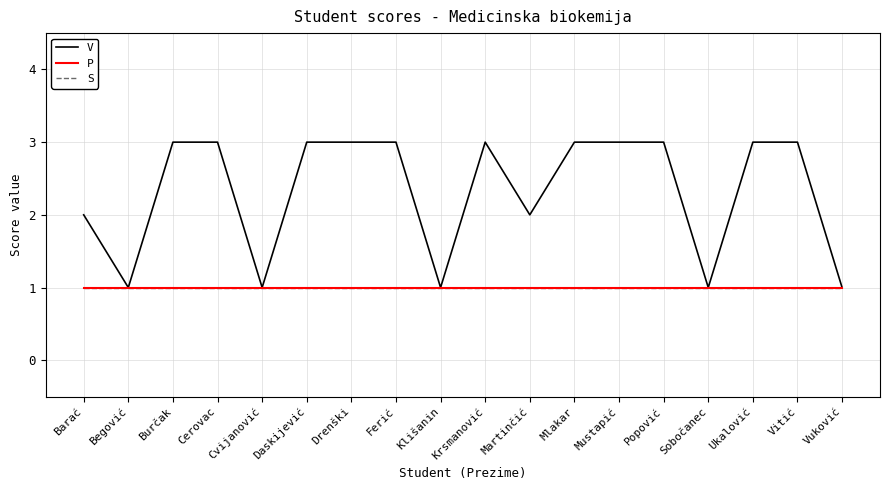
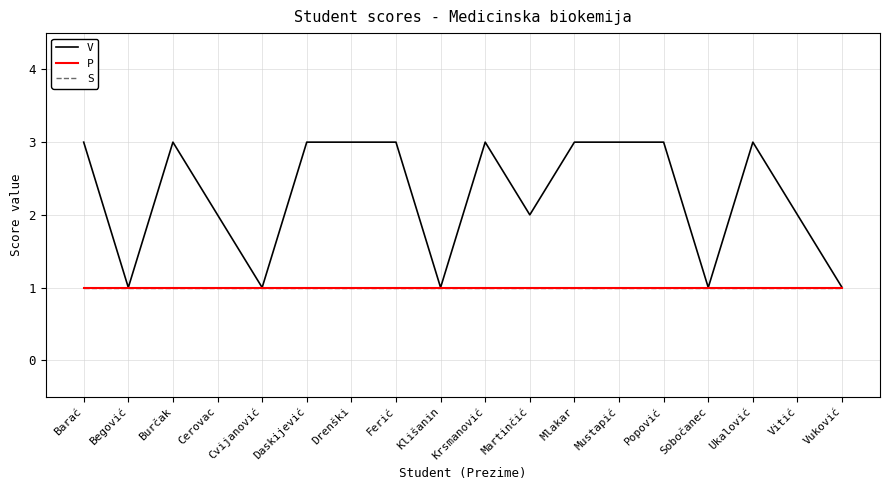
V, Barać: 2 -> 3
V, Cerovac: 3 -> 2
V, Vitić: 3 -> 2
